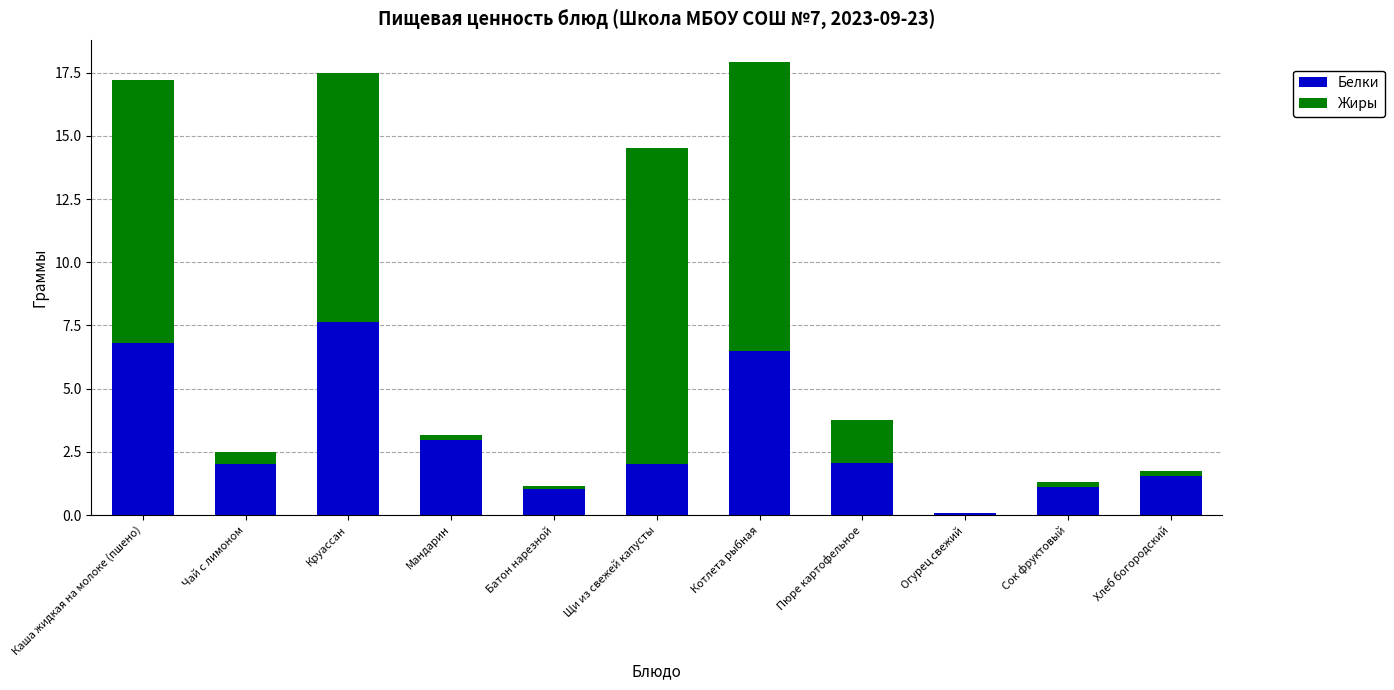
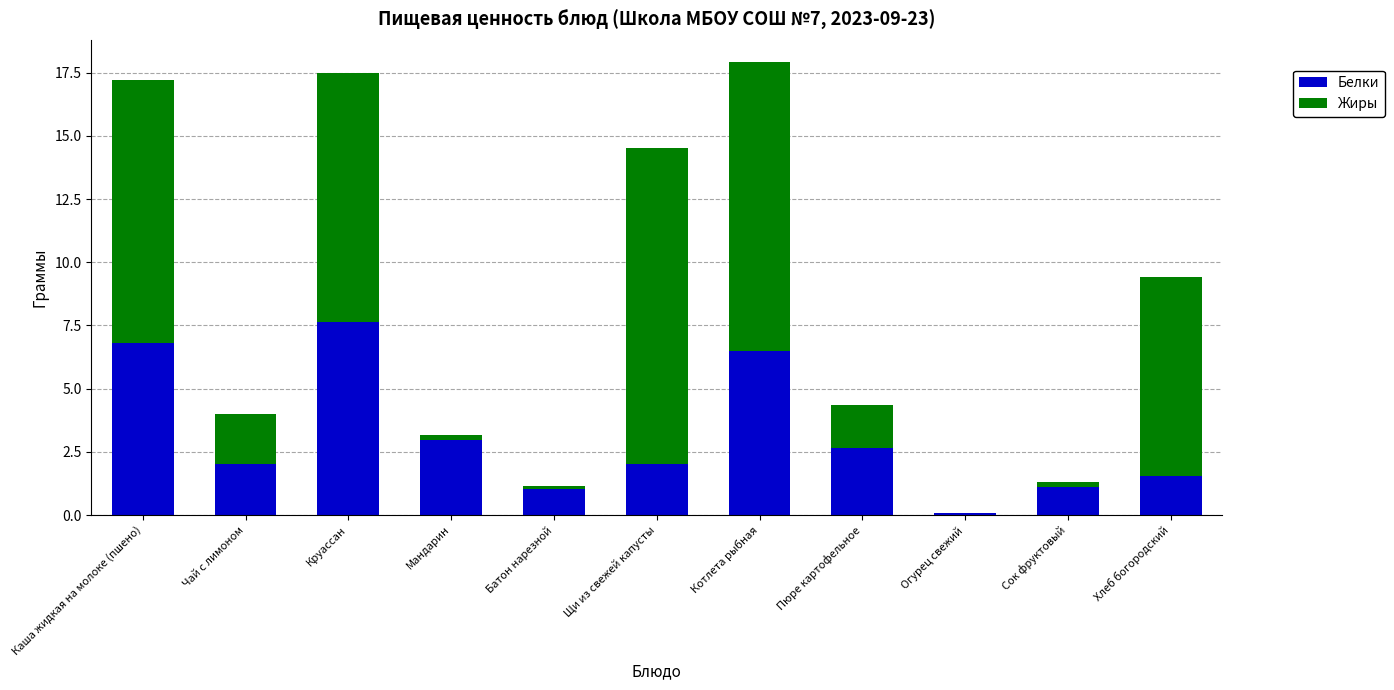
Жиры, Чай с лимоном: 0.5 -> 2.0
Белки, Пюре картофельное: 2.1 -> 2.7
Жиры, Хлеб богородский: 0.2 -> 7.9
